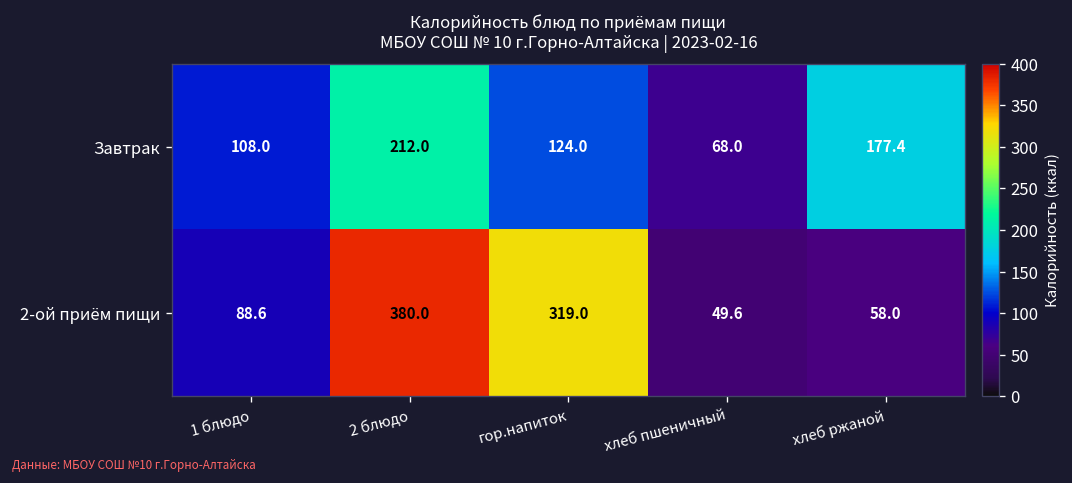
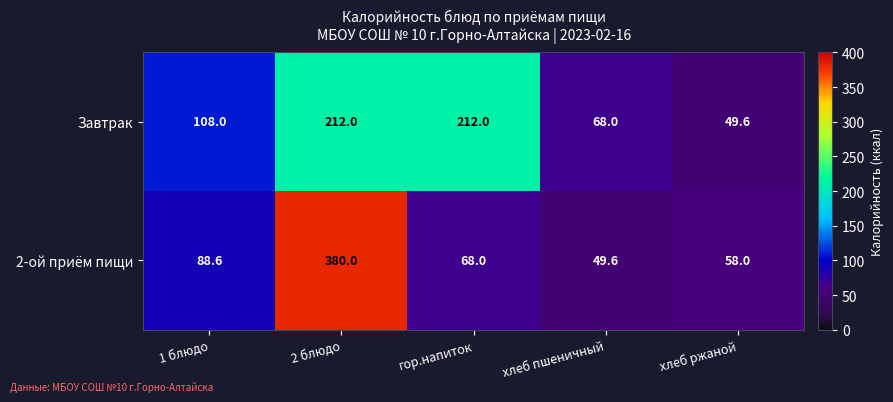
Завтрак, гор.напиток: 124.0 -> 212.0
Завтрак, хлеб ржаной: 177.4 -> 49.6
2-ой приём пищи, гор.напиток: 319.0 -> 68.0
